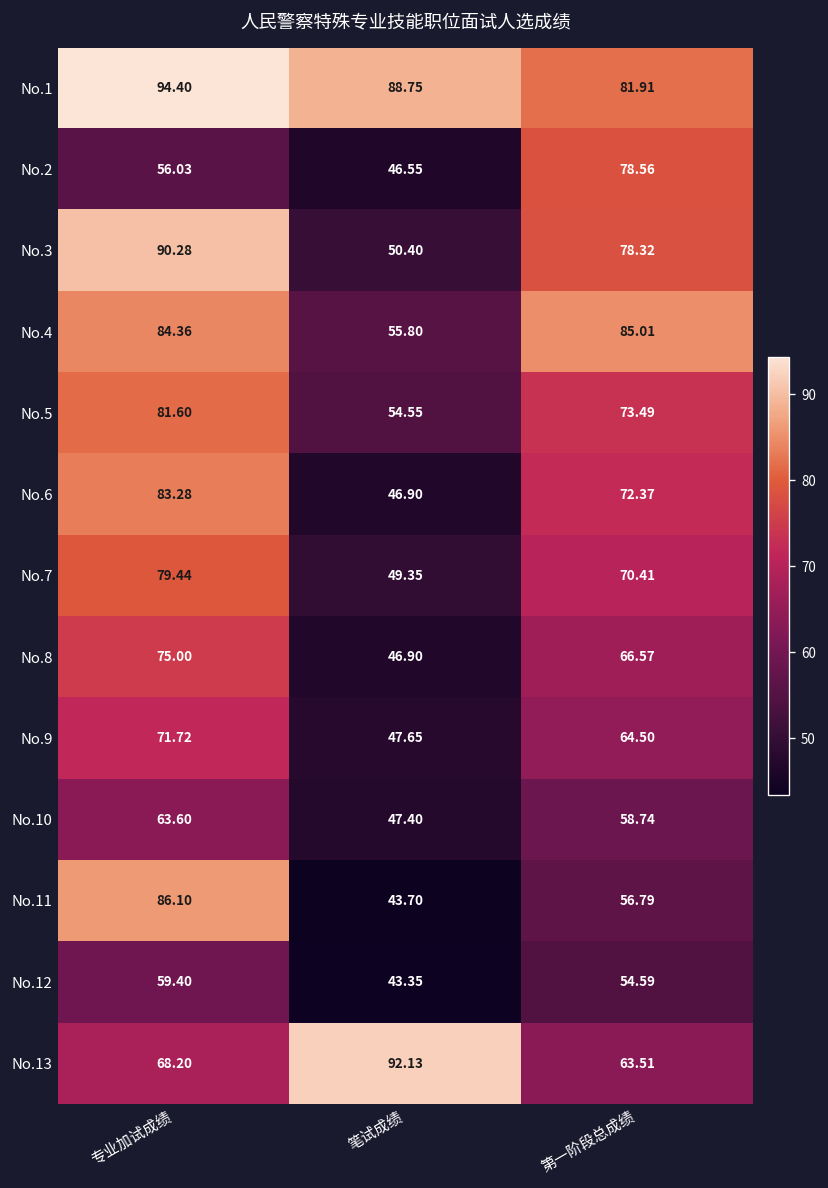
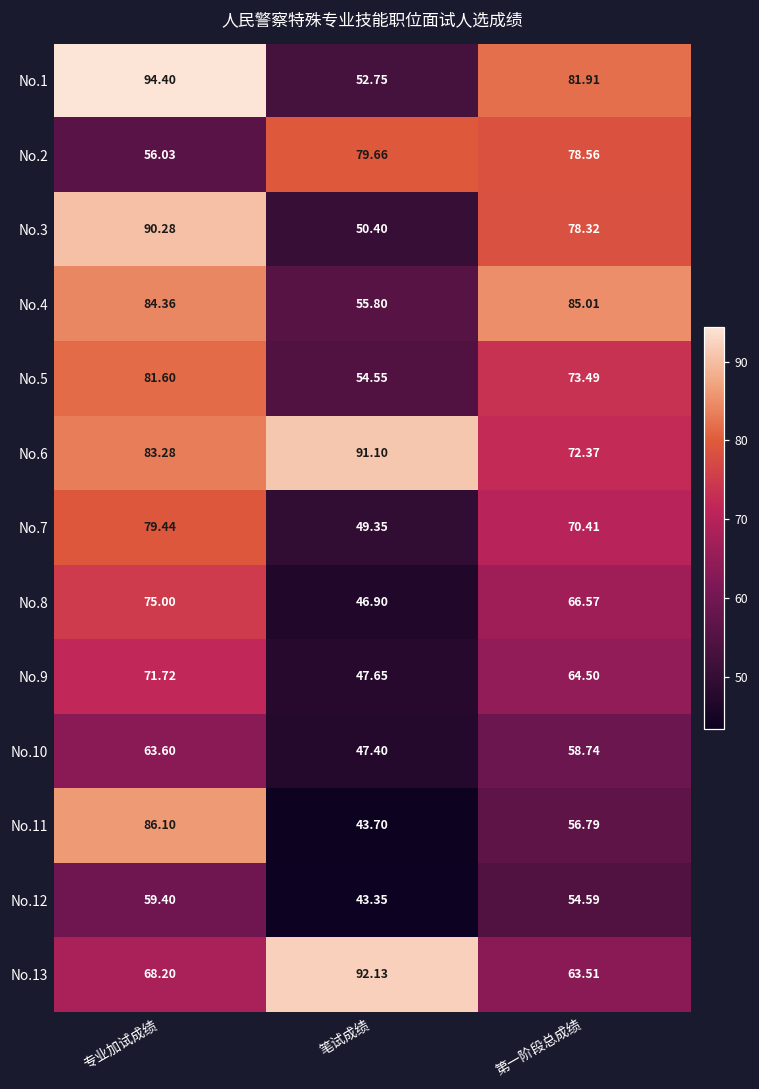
No.1, 笔试成绩: 88.75 -> 52.75
No.2, 笔试成绩: 46.55 -> 79.66
No.6, 笔试成绩: 46.90 -> 91.10
